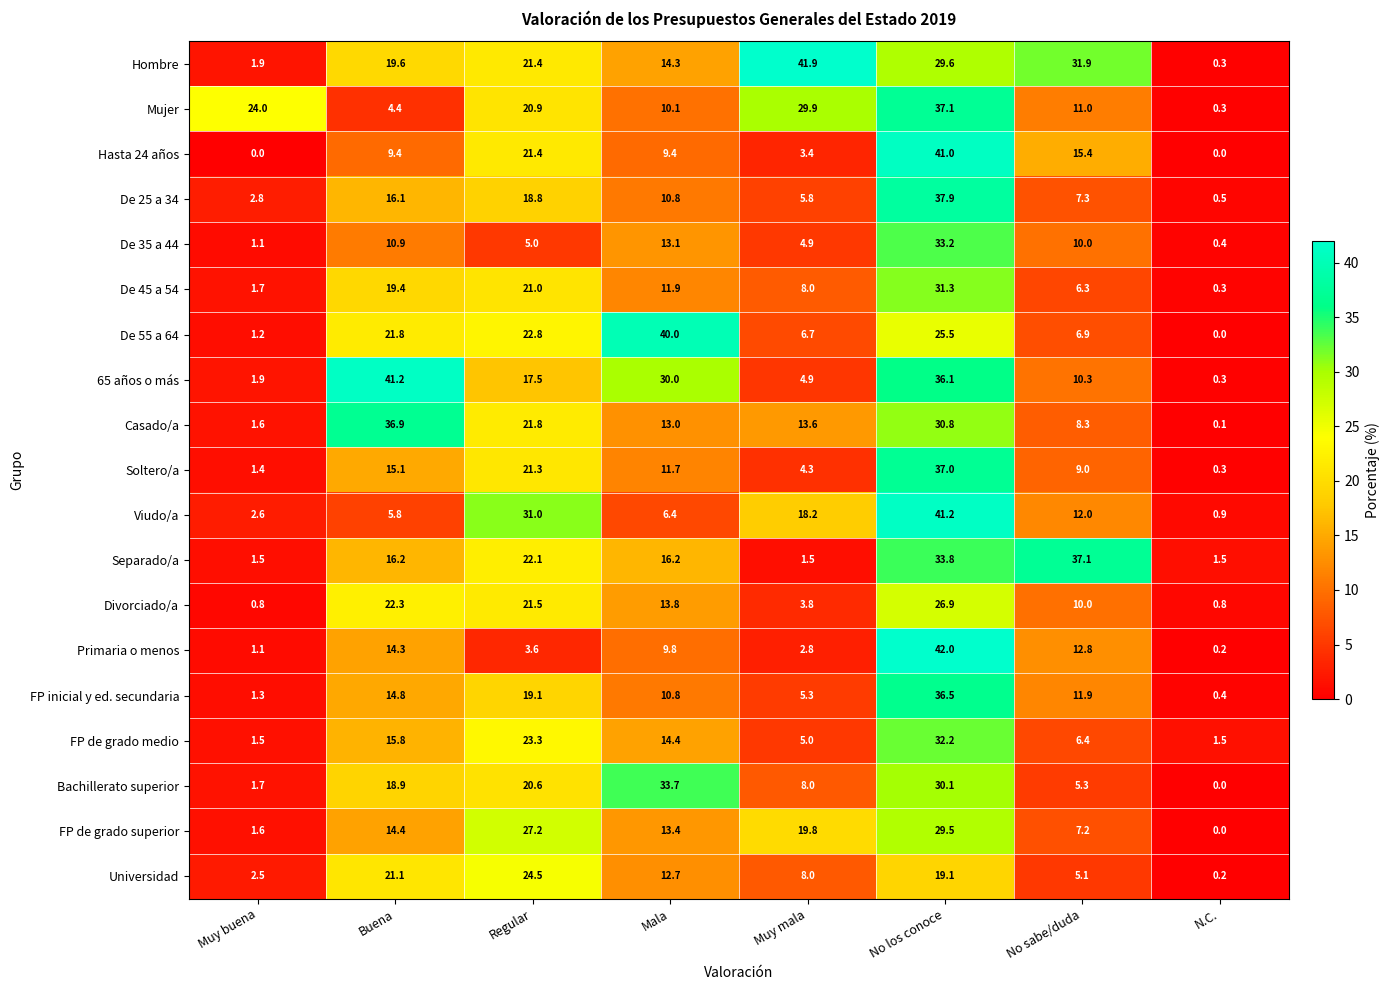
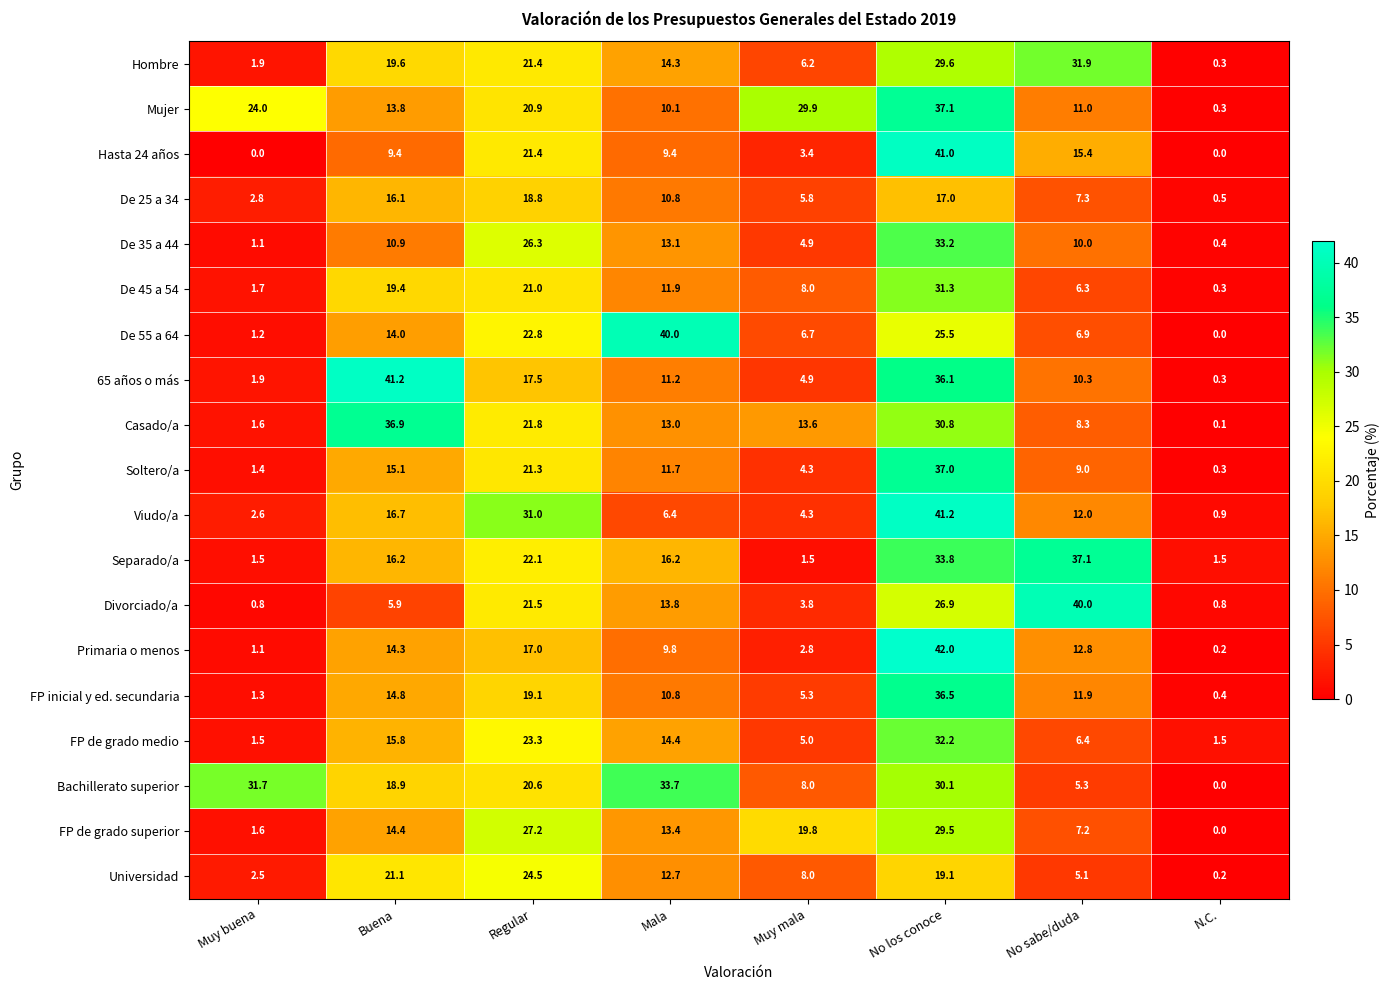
Hombre, Muy mala: 41.9 -> 6.2
Mujer, Buena: 4.4 -> 13.8
De 25 a 34, No los conoce: 37.9 -> 17.0
De 35 a 44, Regular: 5.0 -> 26.3
De 55 a 64, Buena: 21.8 -> 14.0
65 años o más, Mala: 30.0 -> 11.2
Viudo/a, Buena: 5.8 -> 16.7
Viudo/a, Muy mala: 18.2 -> 4.3
Divorciado/a, Buena: 22.3 -> 5.9
Divorciado/a, No sabe/duda: 10.0 -> 40.0
Primaria o menos, Regular: 3.6 -> 17.0
Bachillerato superior, Muy buena: 1.7 -> 31.7
